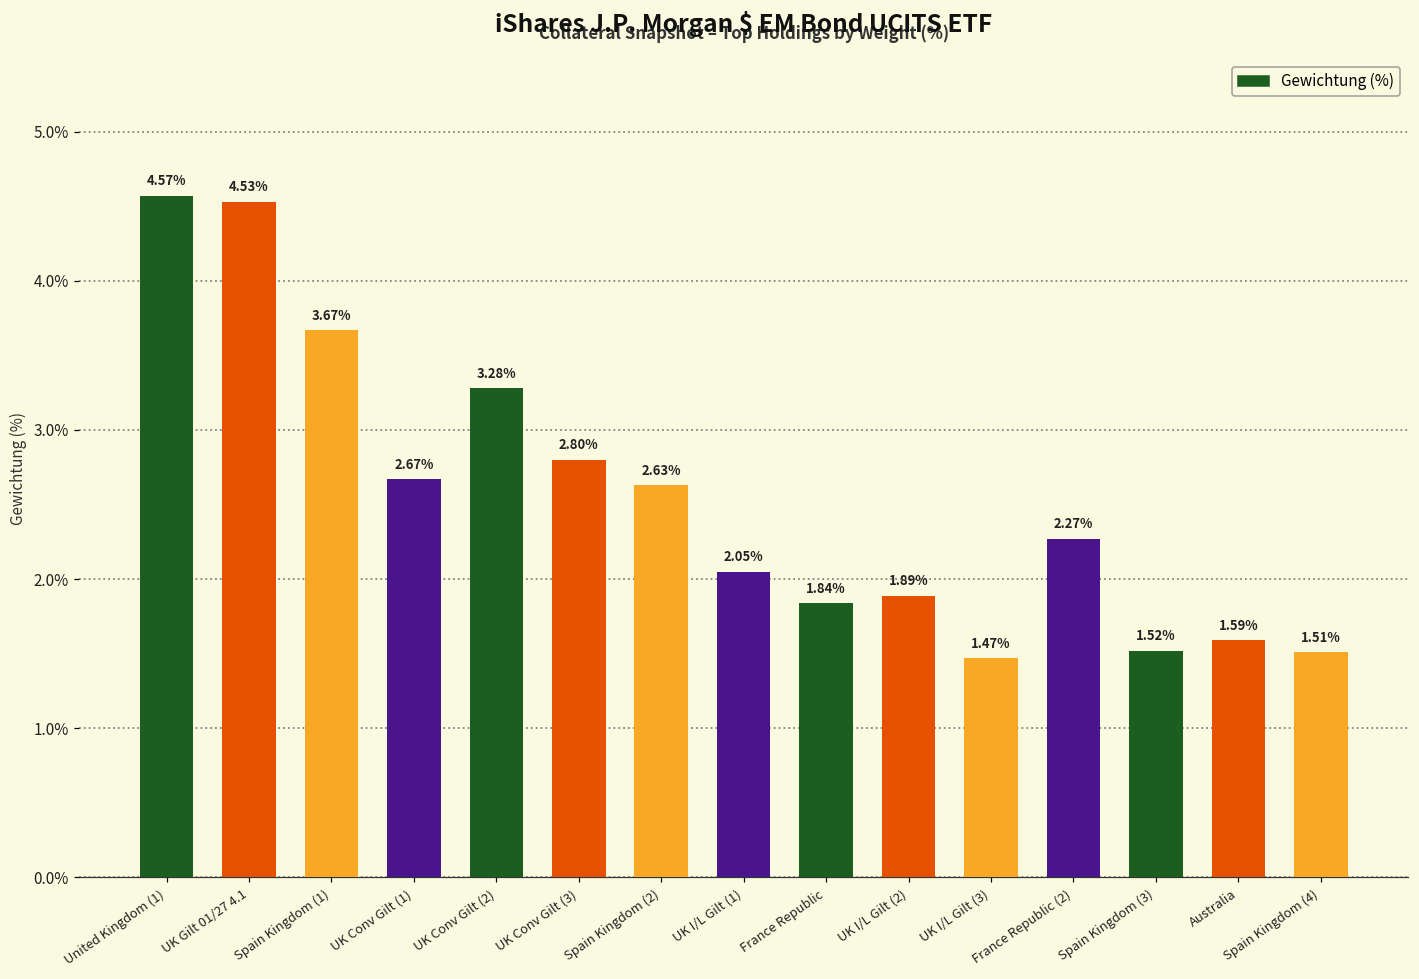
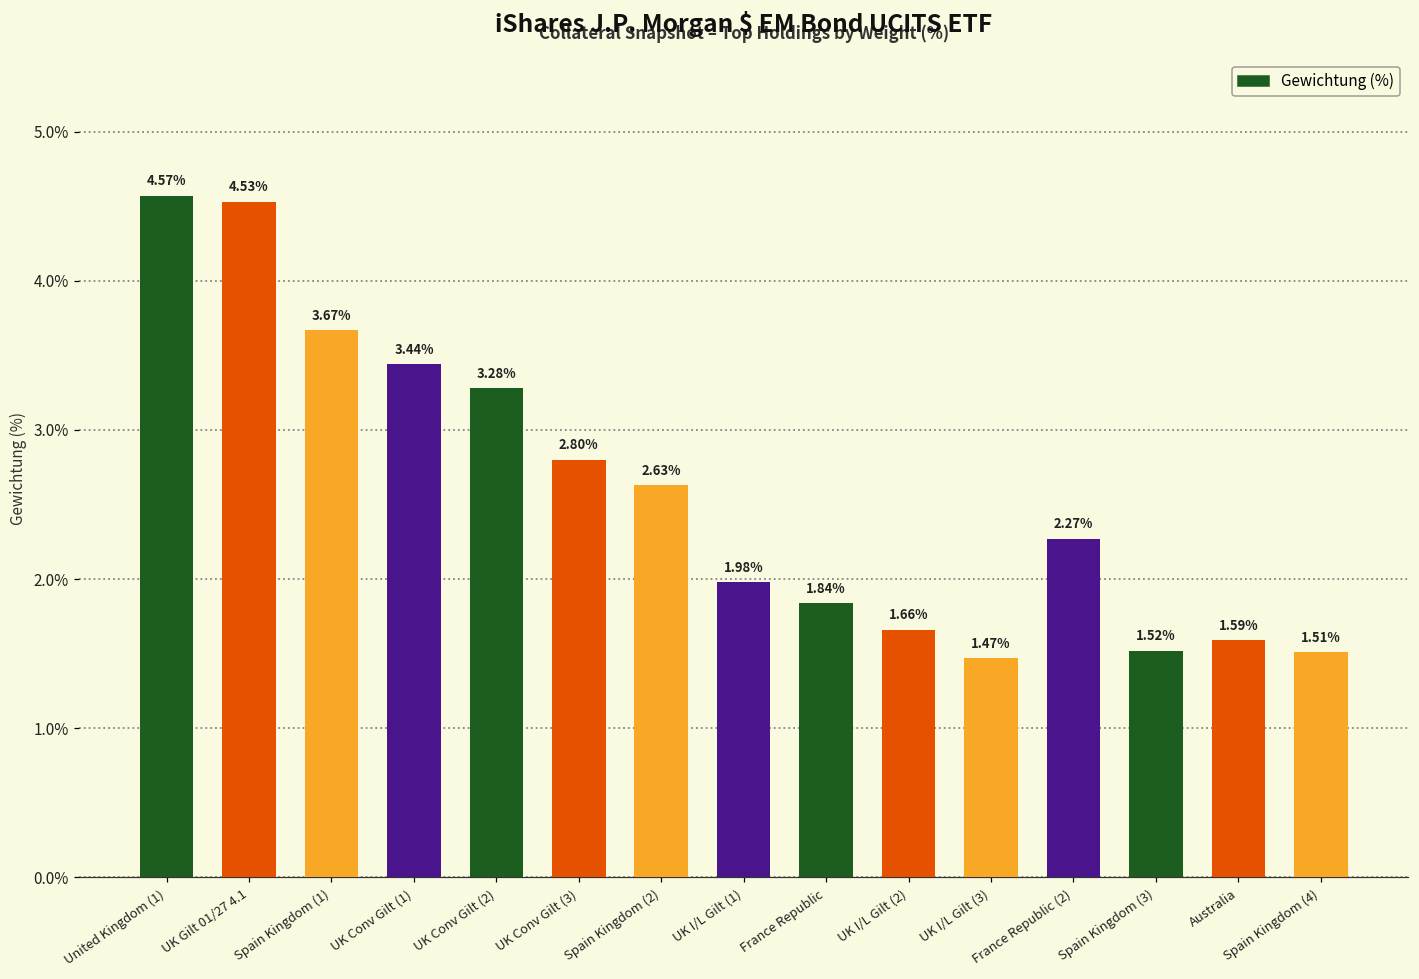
UK Conv Gilt (1): 2.67% -> 3.44%
UK I/L Gilt (1): 2.05% -> 1.98%
UK I/L Gilt (2): 1.89% -> 1.66%
